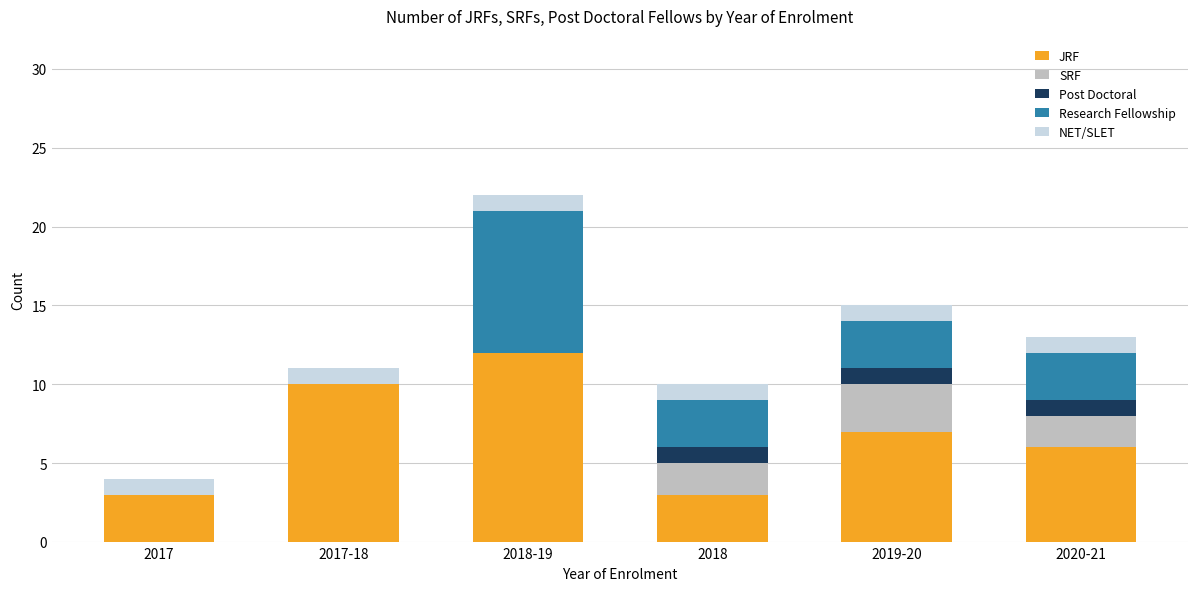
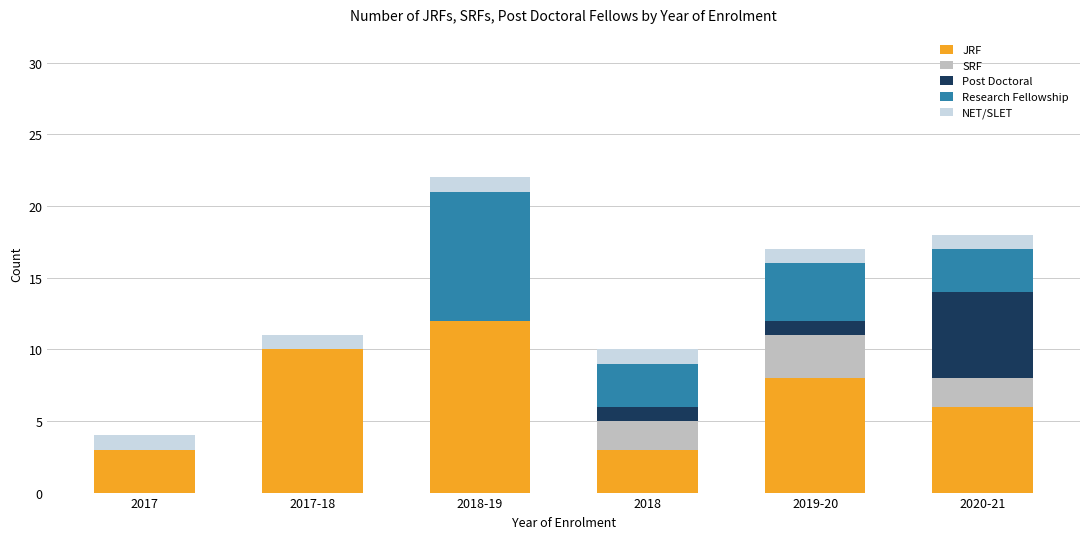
JRF, 2019-20: 7 -> 8
Research Fellowship, 2019-20: 3 -> 4
Post Doctoral, 2020-21: 1 -> 6
